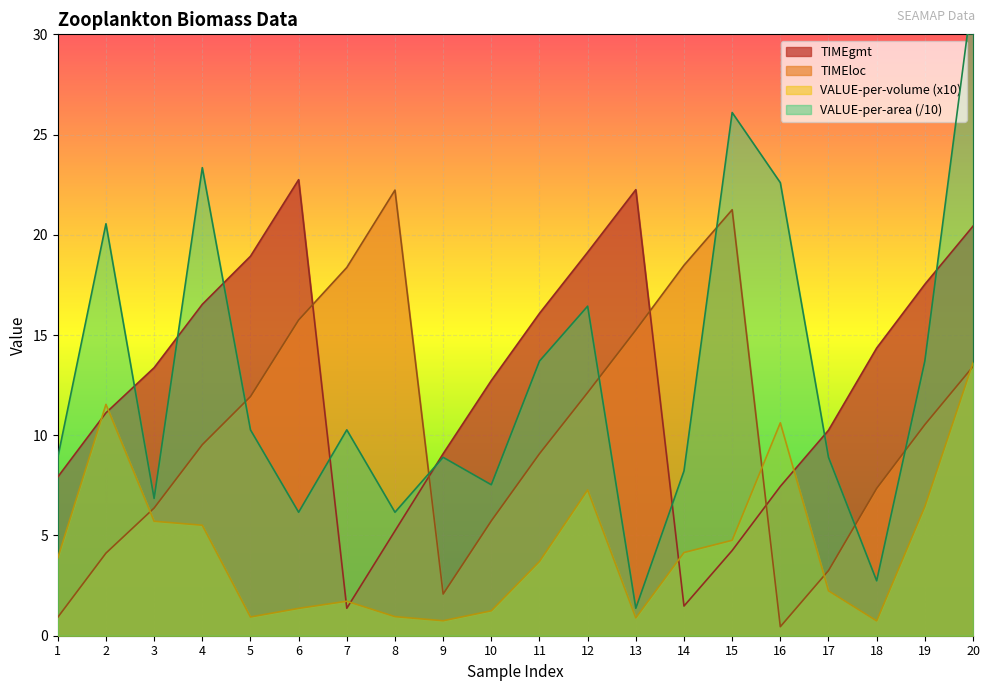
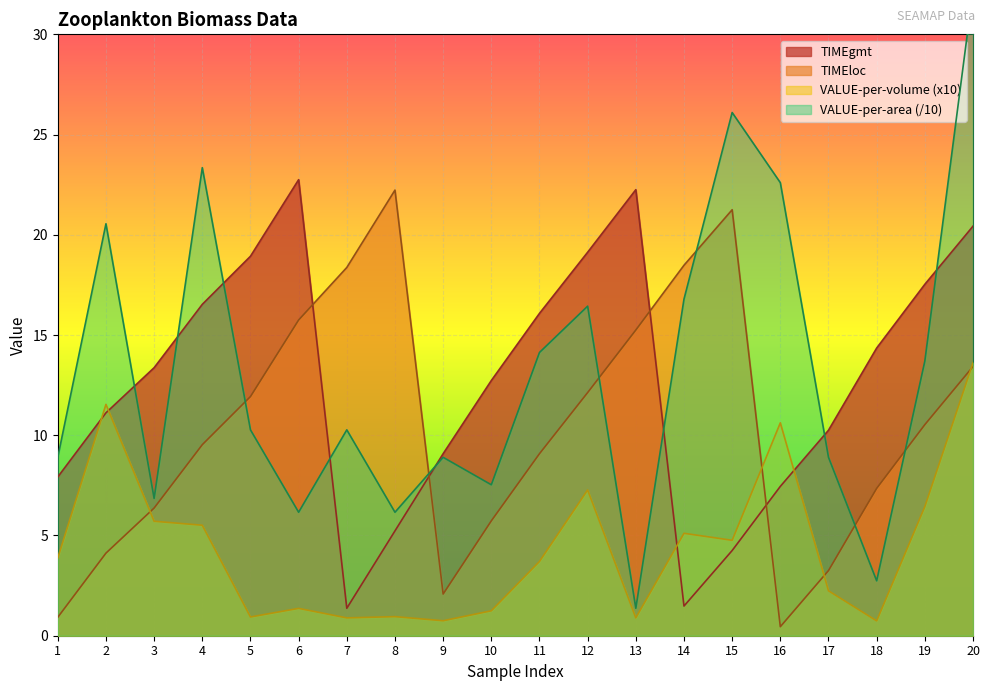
VALUE-per-volume (x10), 7: 1.7 -> 0.9
VALUE-per-area (/10), 11: 13.7 -> 14.1
VALUE-per-volume (x10), 14: 4.1 -> 5.1
VALUE-per-area (/10), 14: 8.2 -> 16.8
